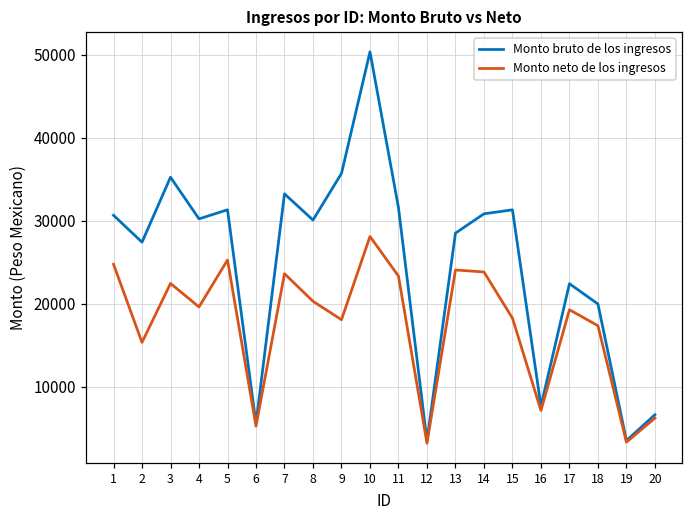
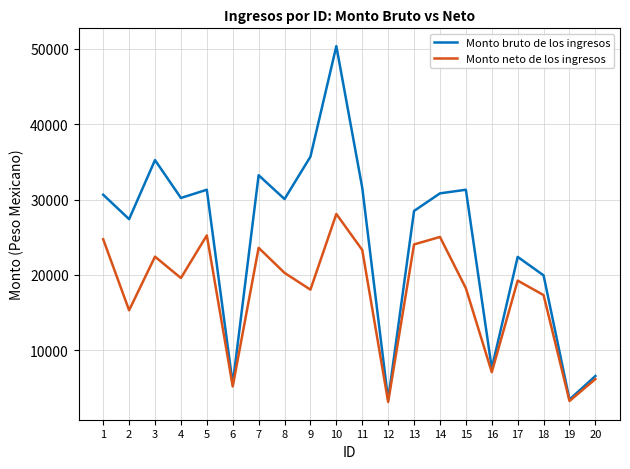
Monto neto de los ingresos, 14: 24000 -> 25000
